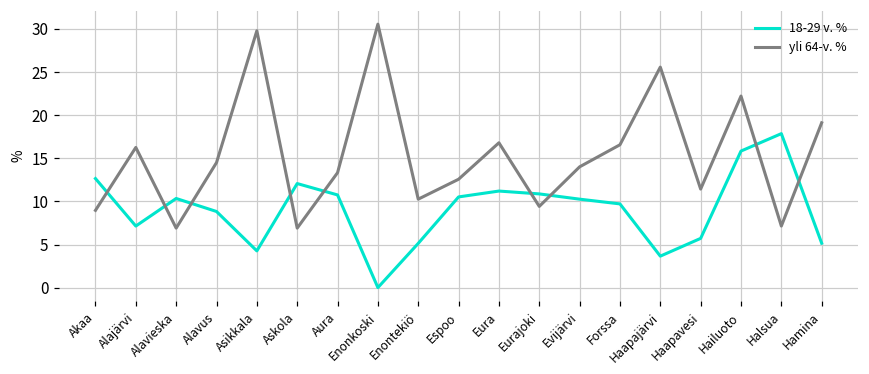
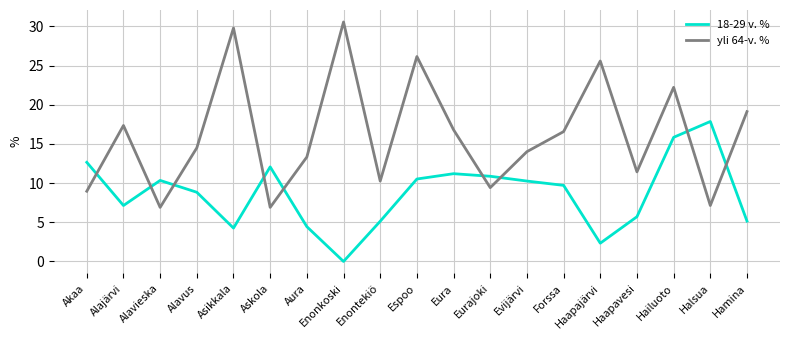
yli 64-v. %, Alajärvi: 16 -> 17
18-29 v. %, Aura: 11 -> 4
yli 64-v. %, Espoo: 13 -> 26
18-29 v. %, Haapajärvi: 4 -> 2
